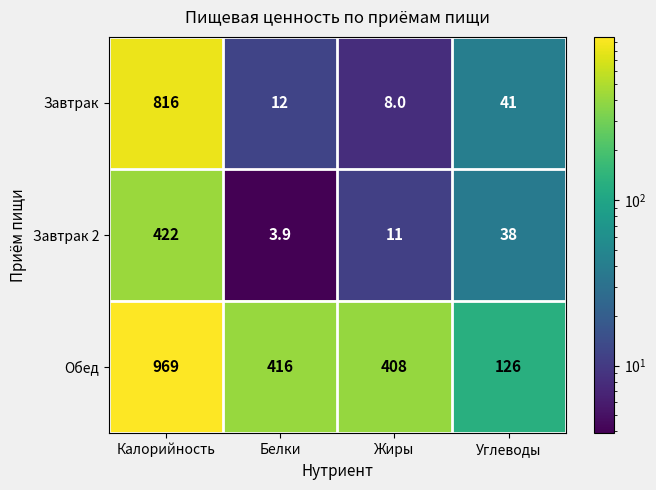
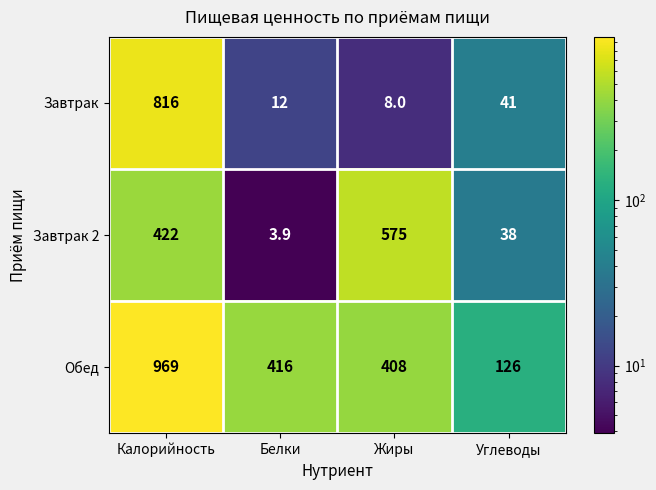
Завтрак 2, Жиры: 11 -> 575
